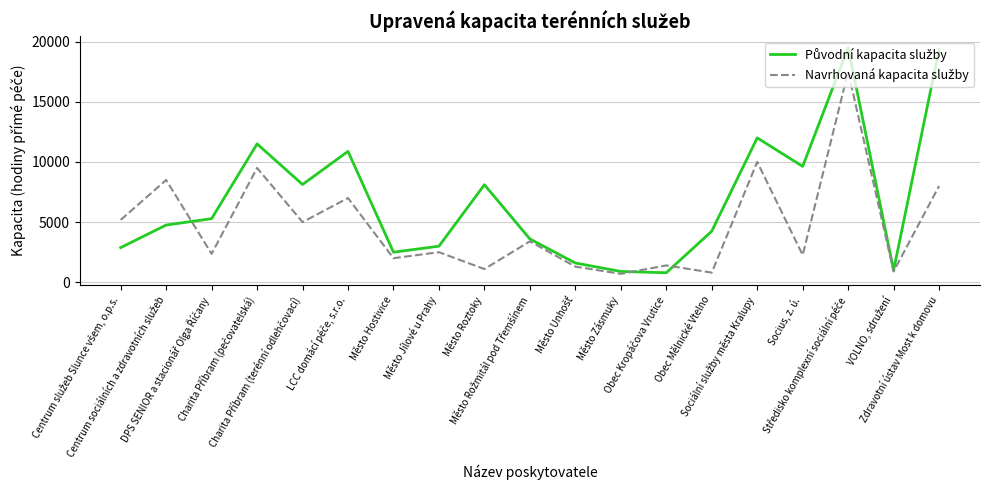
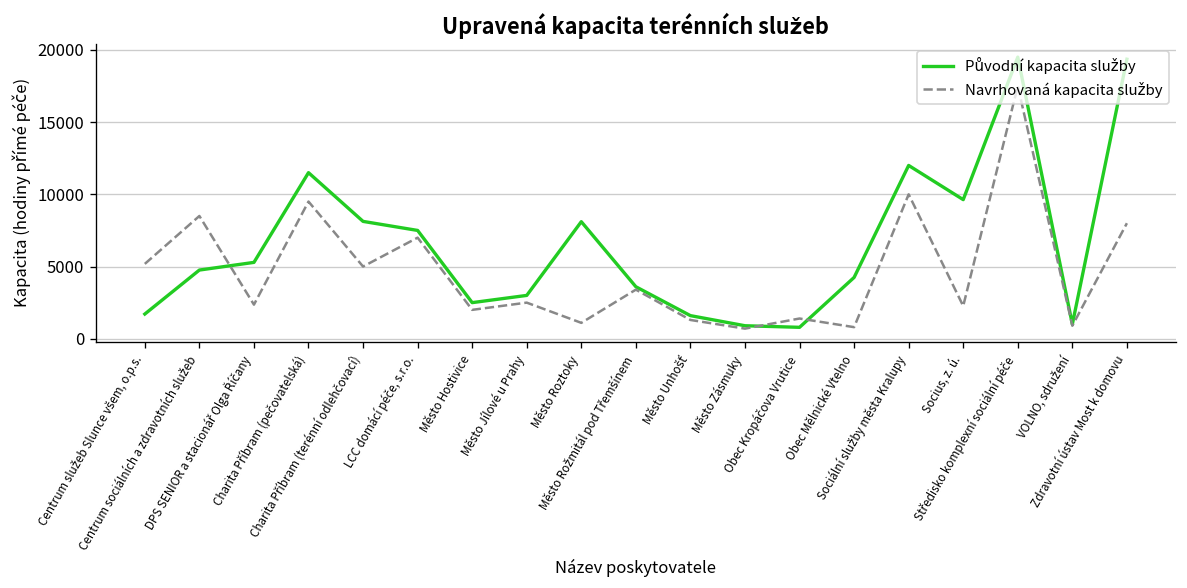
Původní kapacita služby, Centrum služeb Slunce všem, o.p.s.: 2900 -> 1700
Původní kapacita služby, LCC domácí péče, s.r.o.: 10900 -> 7500
